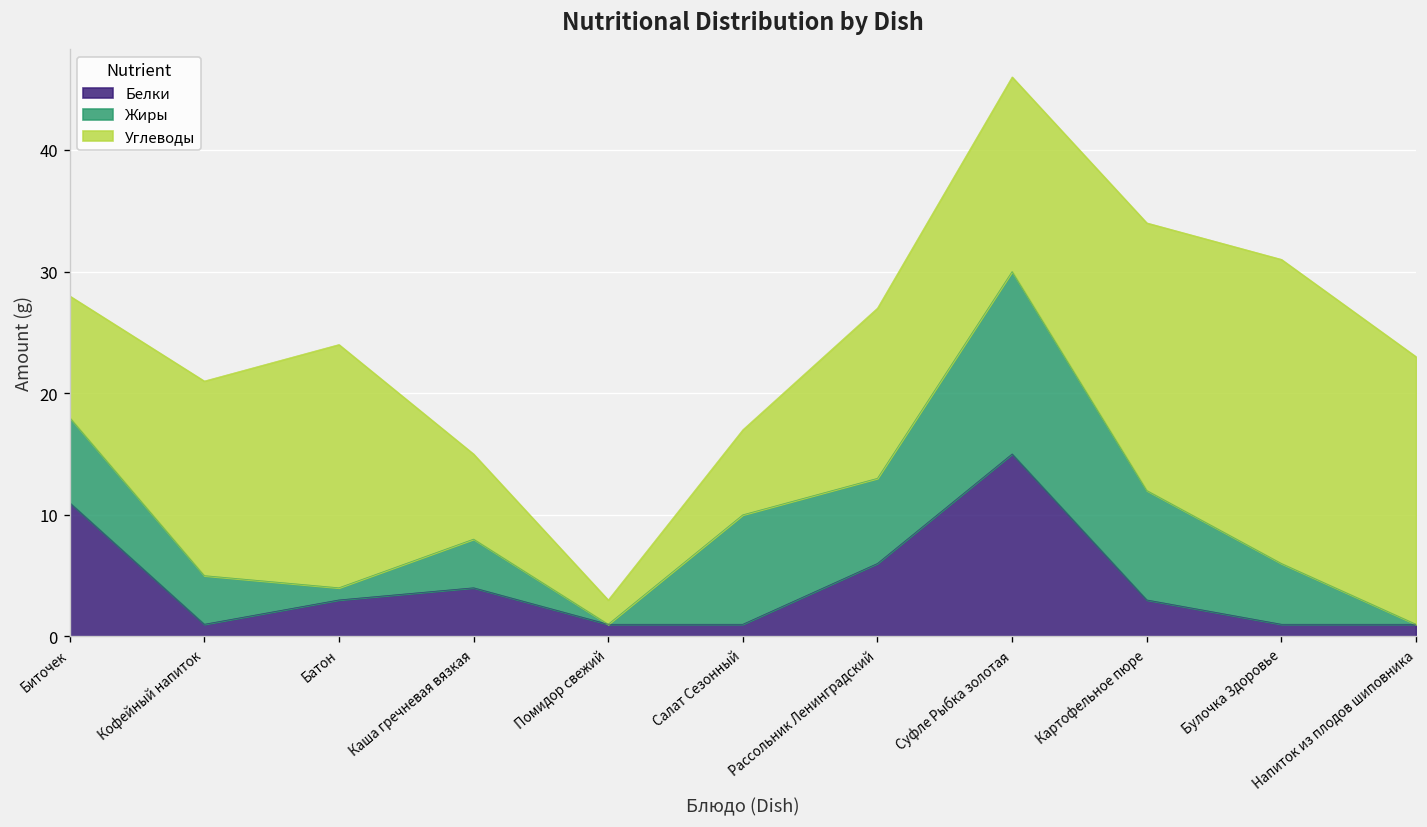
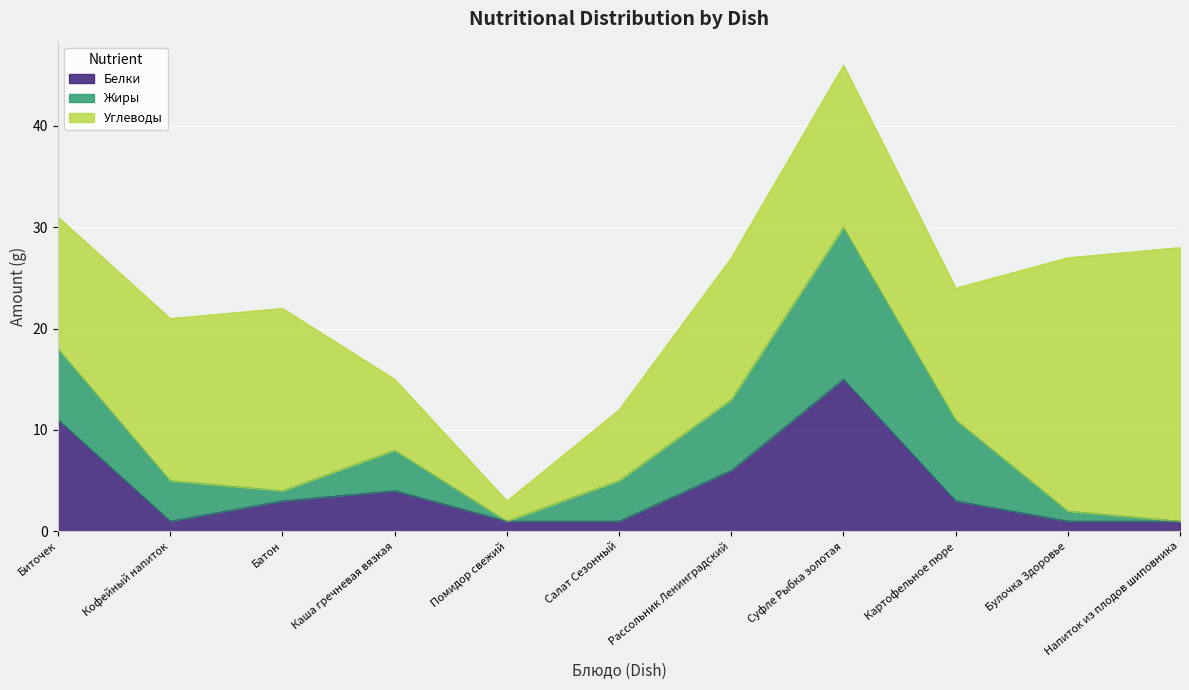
Углеводы, Биточек: 10 -> 13
Углеводы, Батон: 20 -> 18
Жиры, Салат Сезонный: 9 -> 4
Жиры, Картофельное пюре: 9 -> 8
Углеводы, Картофельное пюре: 22 -> 13
Жиры, Булочка Здоровье: 5 -> 1
Углеводы, Напиток из плодов шиповника: 22 -> 27
